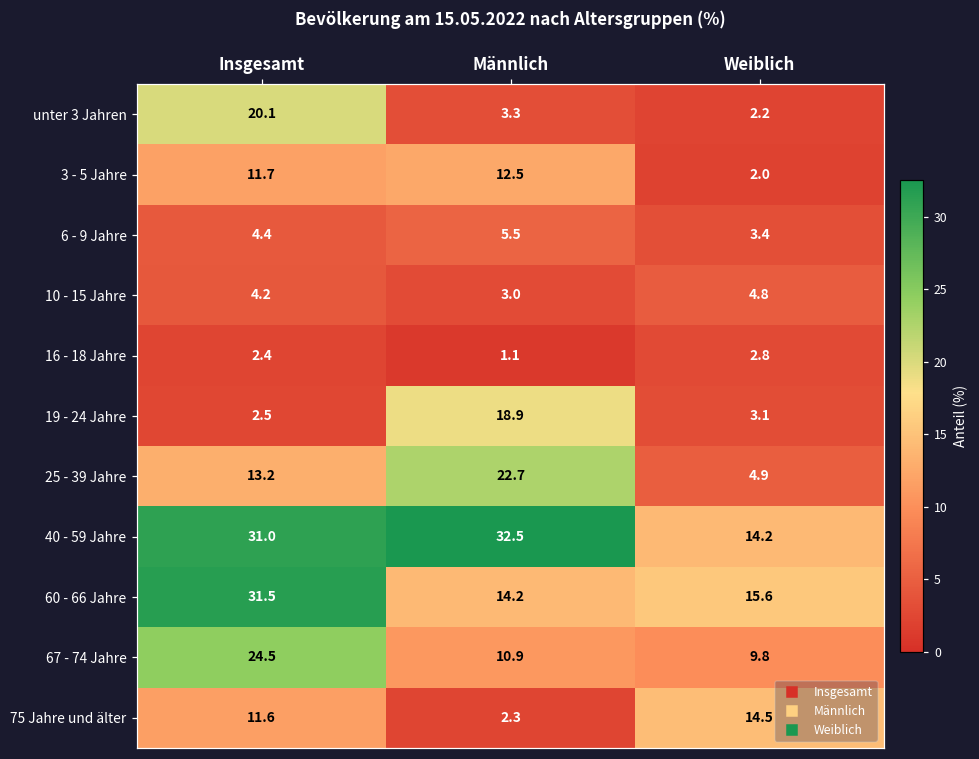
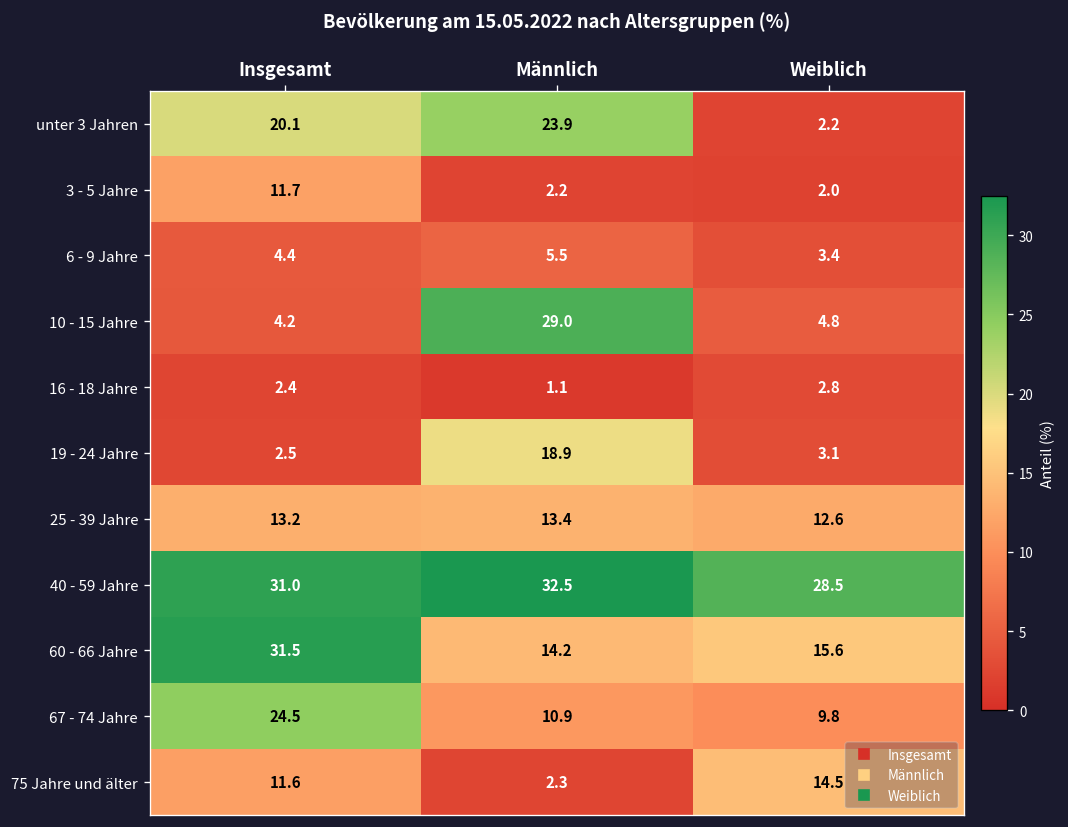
unter 3 Jahren, Männlich: 3.3 -> 23.9
3 - 5 Jahre, Männlich: 12.5 -> 2.2
10 - 15 Jahre, Männlich: 3.0 -> 29.0
25 - 39 Jahre, Männlich: 22.7 -> 13.4
25 - 39 Jahre, Weiblich: 4.9 -> 12.6
40 - 59 Jahre, Weiblich: 14.2 -> 28.5
